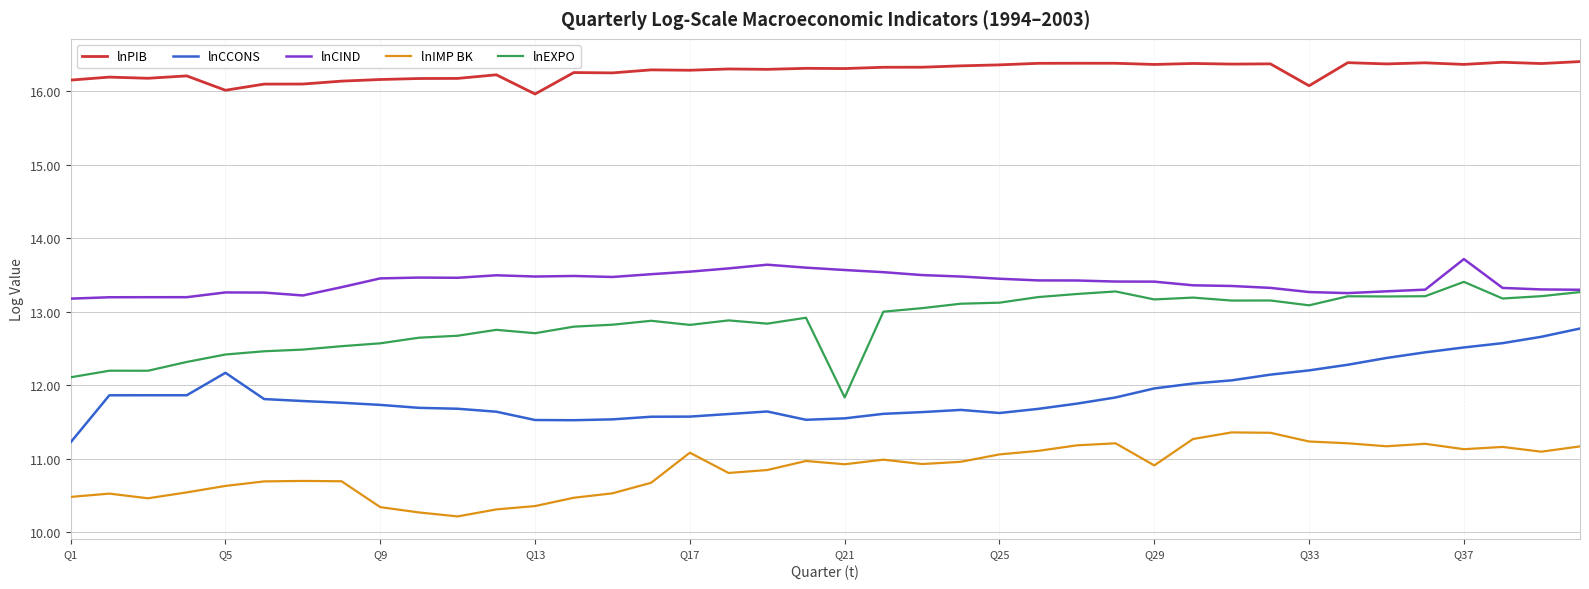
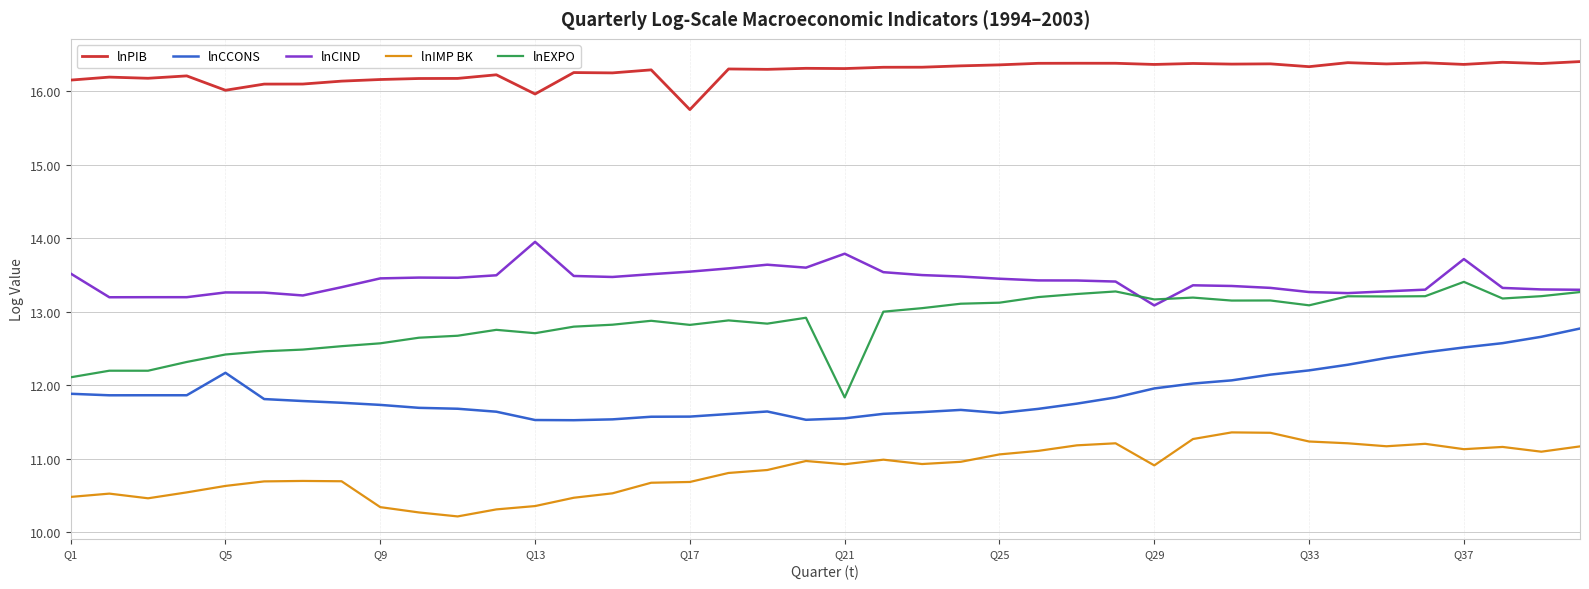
lnCCONS, Q1: 11.2 -> 11.9
lnCIND, Q1: 13.2 -> 13.5
lnCIND, Q13: 13.5 -> 14.0
lnPIB, Q17: 16.3 -> 15.8
lnIMP BK, Q17: 11.1 -> 10.7
lnCIND, Q21: 13.6 -> 13.8
lnCIND, Q29: 13.4 -> 13.1
lnPIB, Q33: 16.1 -> 16.3
